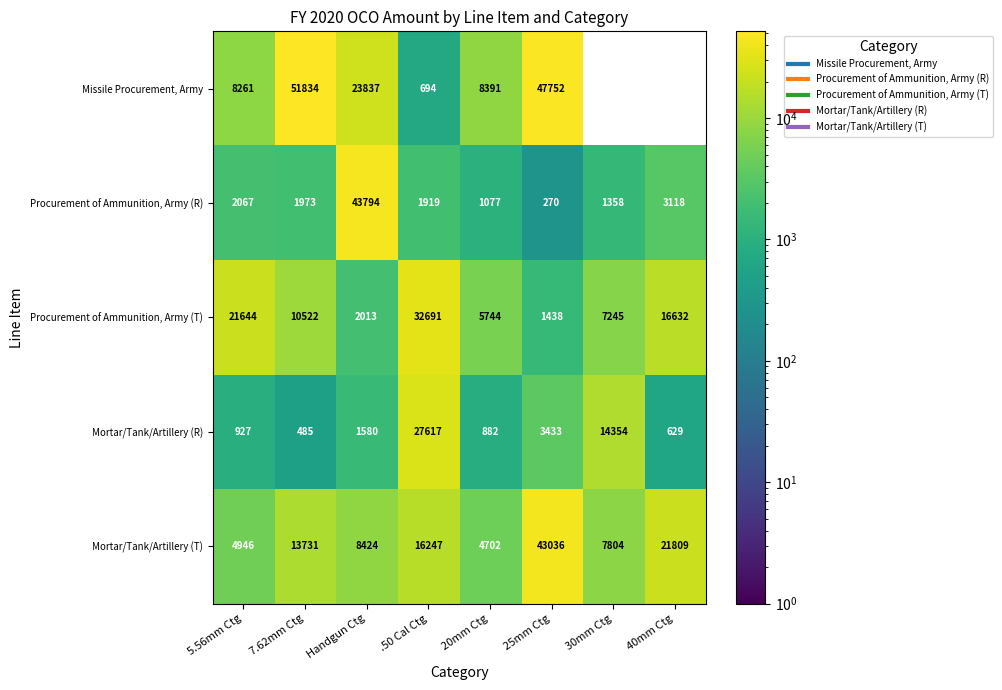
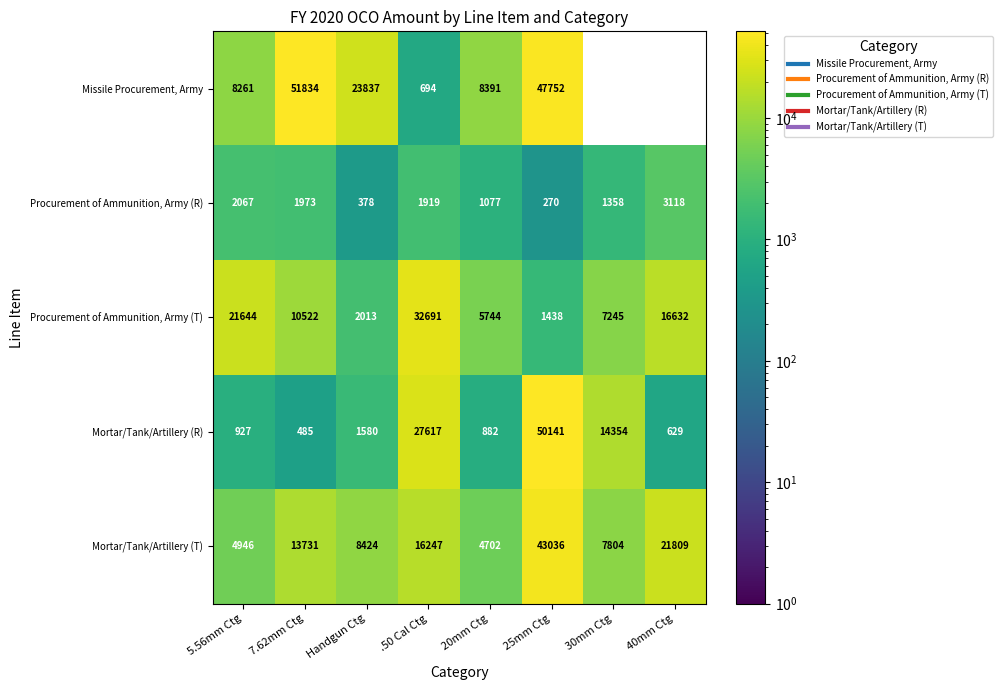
Procurement of Ammunition, Army (R), Handgun Ctg: 43794 -> 378
Mortar/Tank/Artillery (R), 25mm Ctg: 3433 -> 50141
